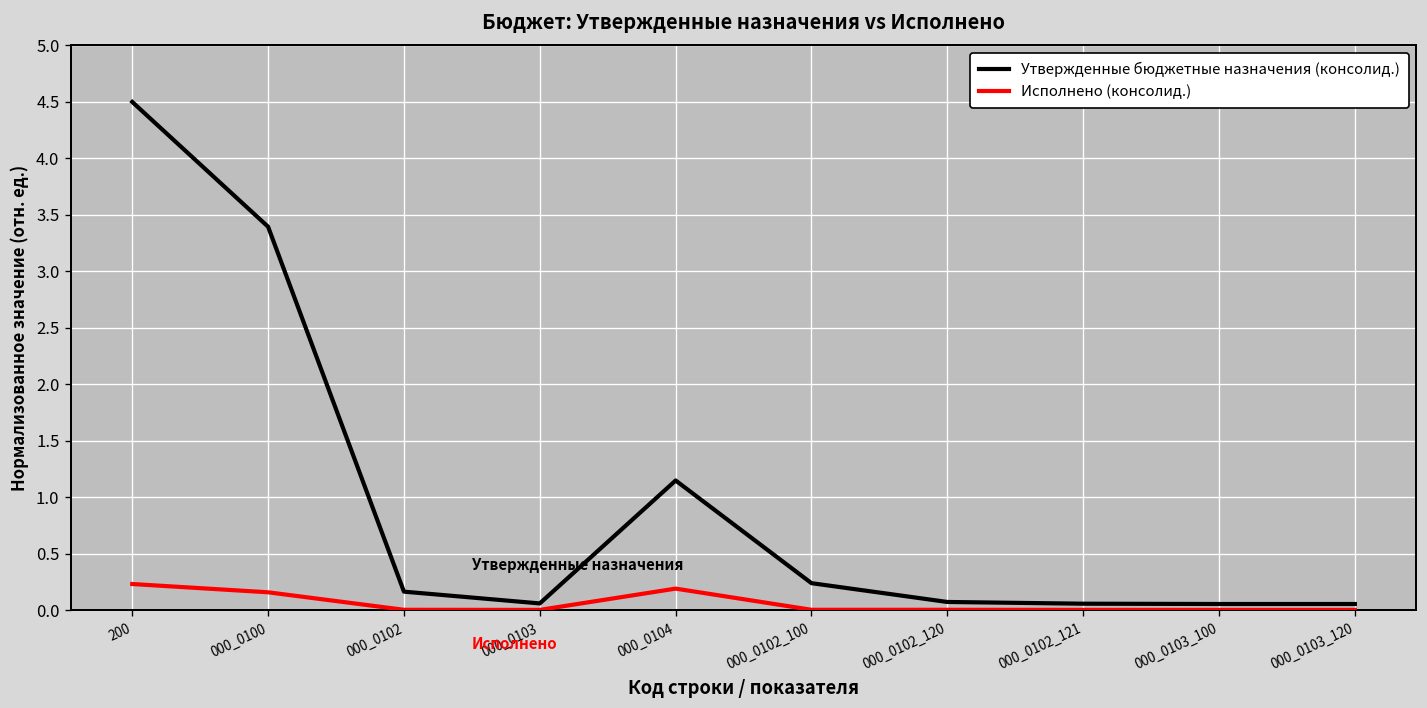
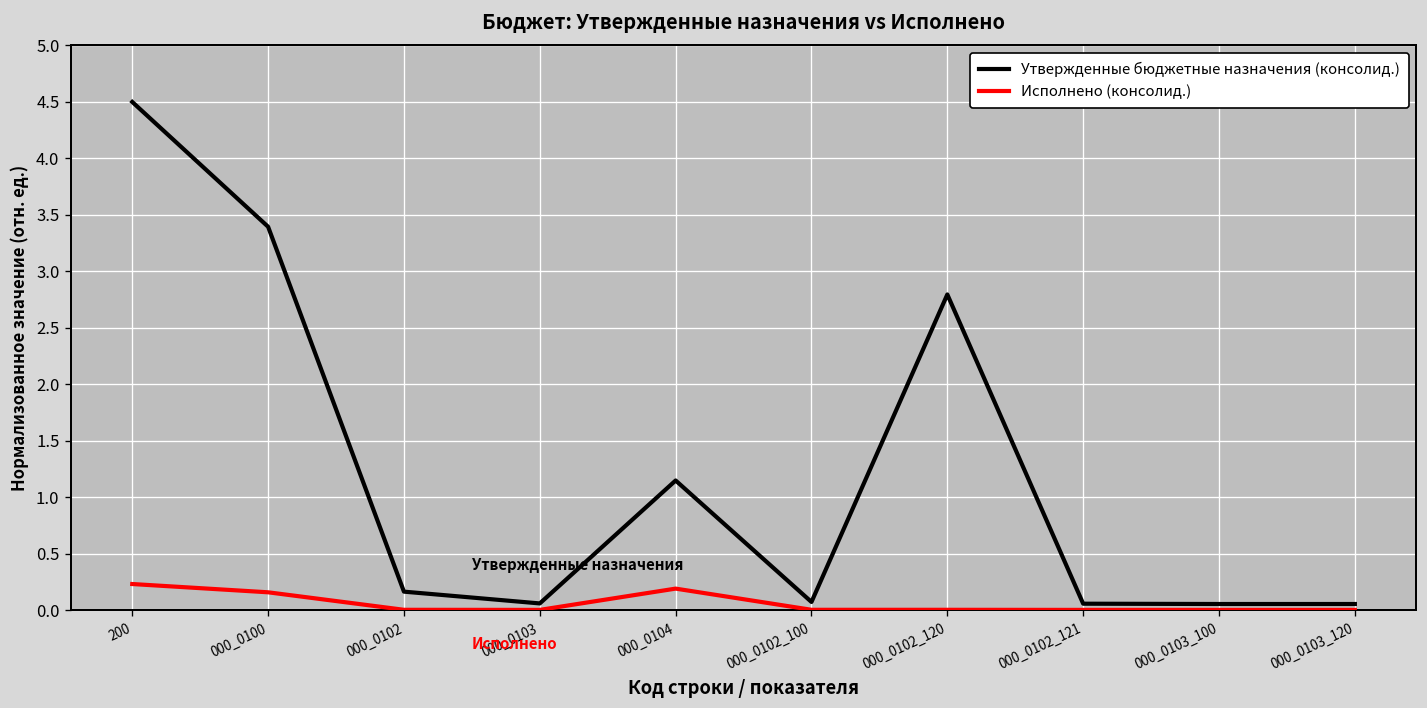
Утвержденные бюджетные назначения (консолид.), 000_0102_100: 0.2 -> 0.1
Утвержденные бюджетные назначения (консолид.), 000_0102_120: 0.1 -> 2.8
